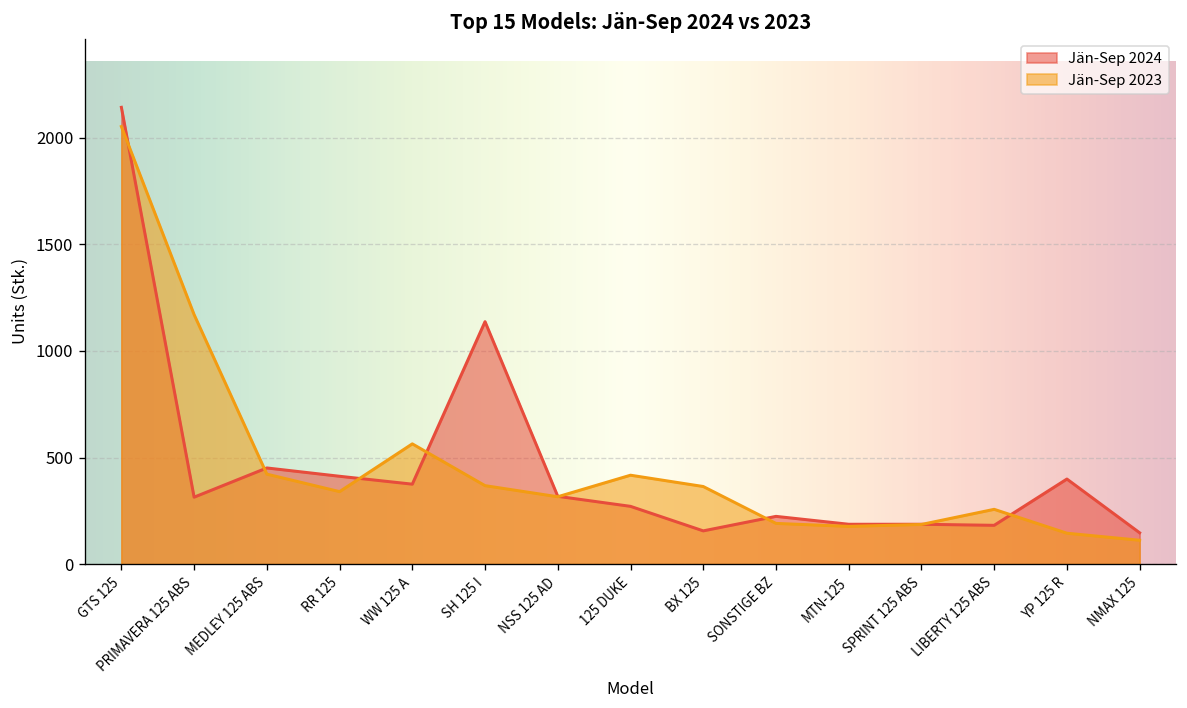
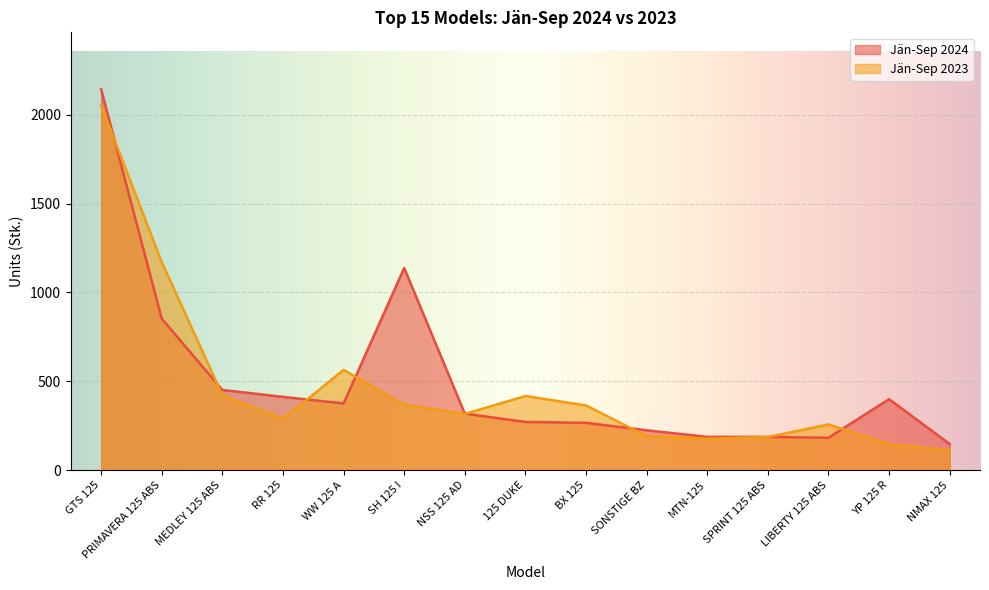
Jän-Sep 2024, PRIMAVERA 125 ABS: 310 -> 850
Jän-Sep 2023, RR 125: 340 -> 290
Jän-Sep 2024, BX 125: 160 -> 270
